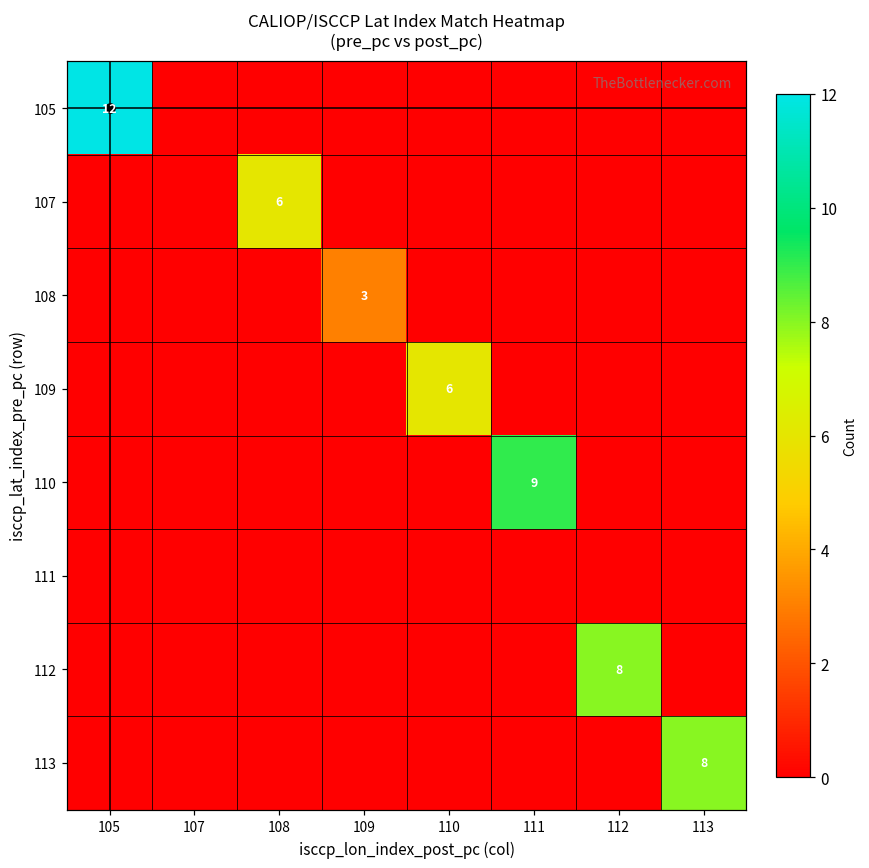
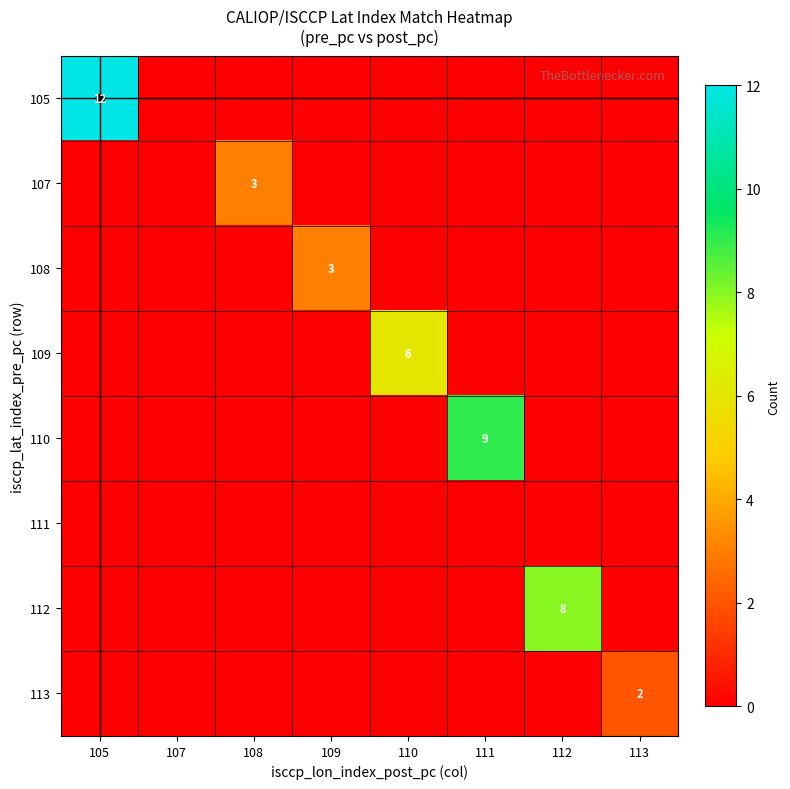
107, 108: 6 -> 3
113, 113: 8 -> 2
